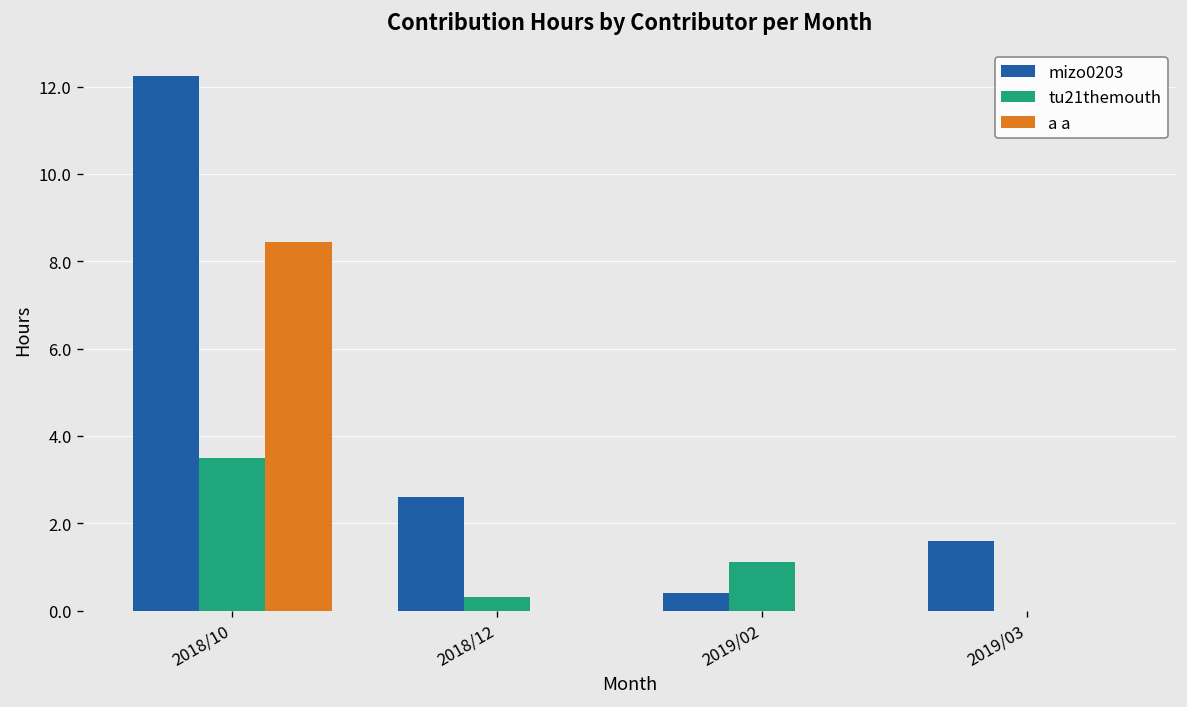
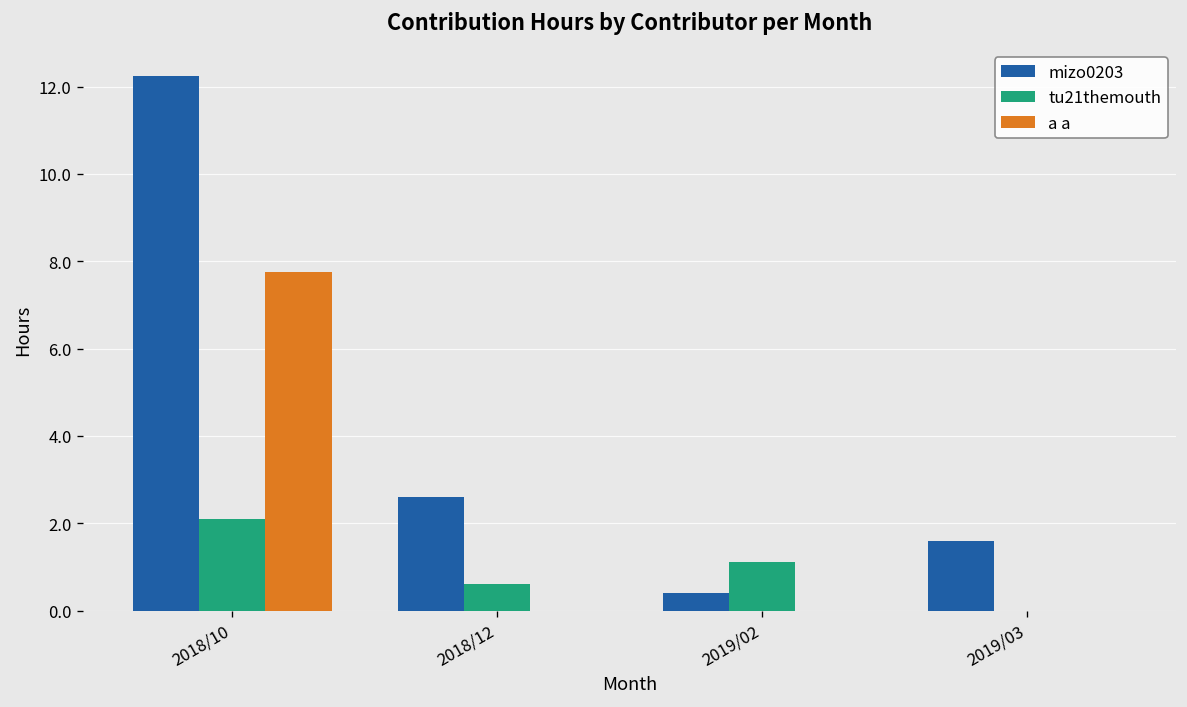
tu21themouth, 2018/10: 3.5 -> 2.1
a a, 2018/10: 8.5 -> 7.8
tu21themouth, 2018/12: 0.3 -> 0.6
